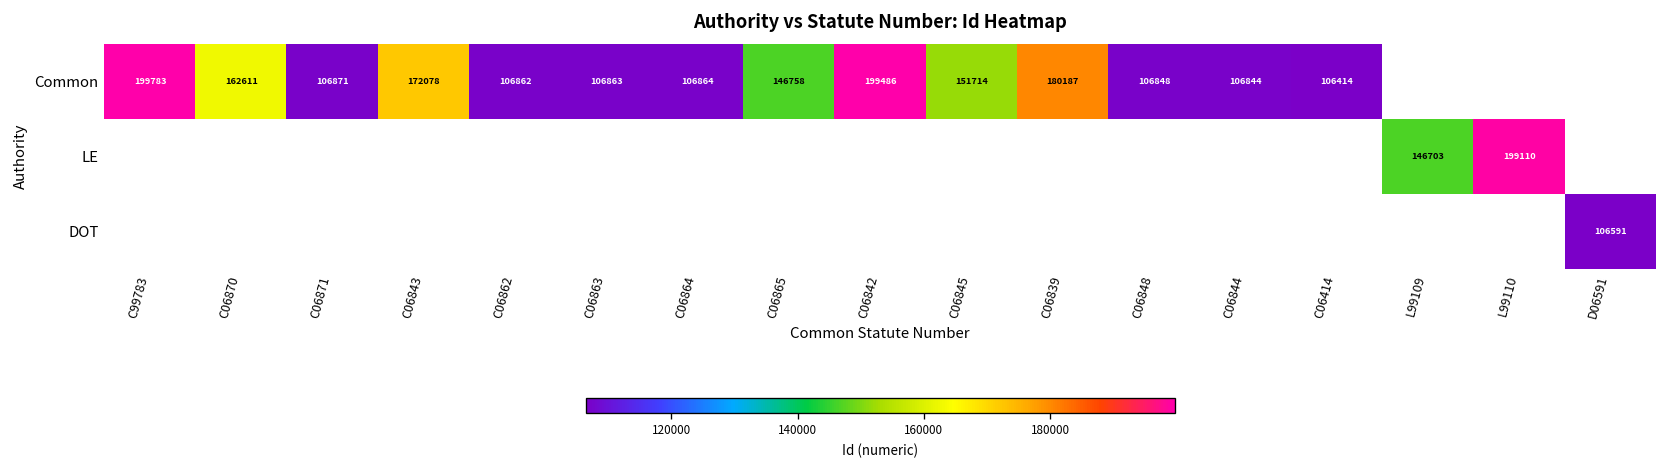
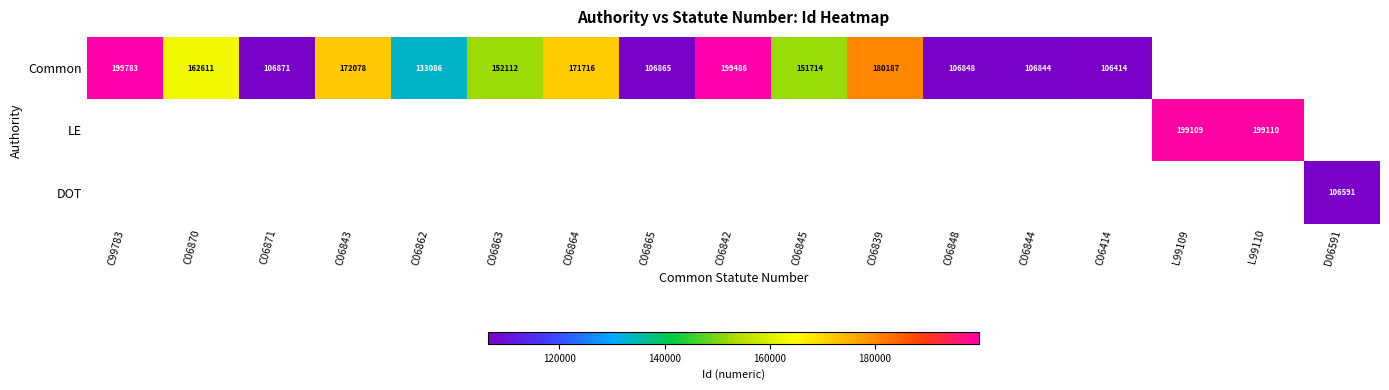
Common, C06862: 106862 -> 133086
Common, C06863: 106863 -> 152112
Common, C06864: 106864 -> 171716
Common, C06865: 146758 -> 106865
LE, L99109: 146703 -> 199109
